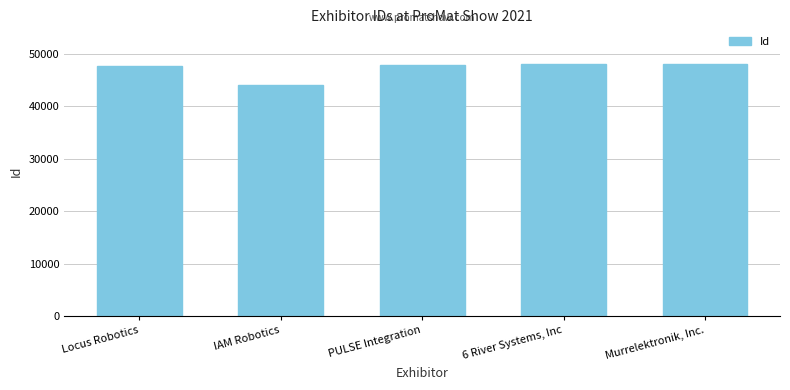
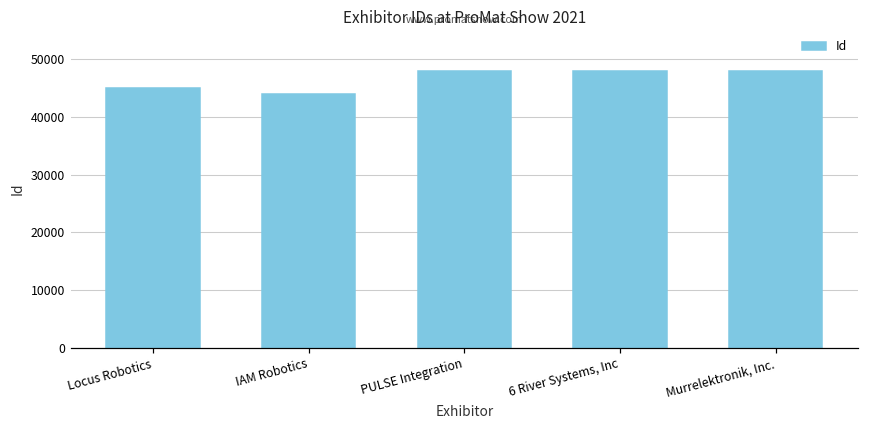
Locus Robotics: 48000 -> 45000
